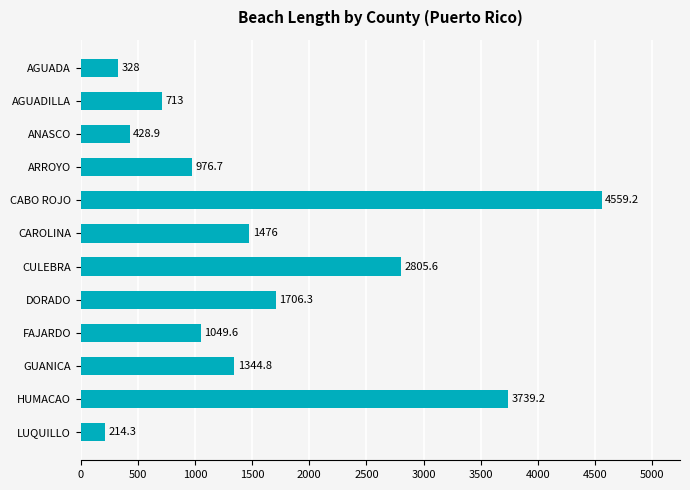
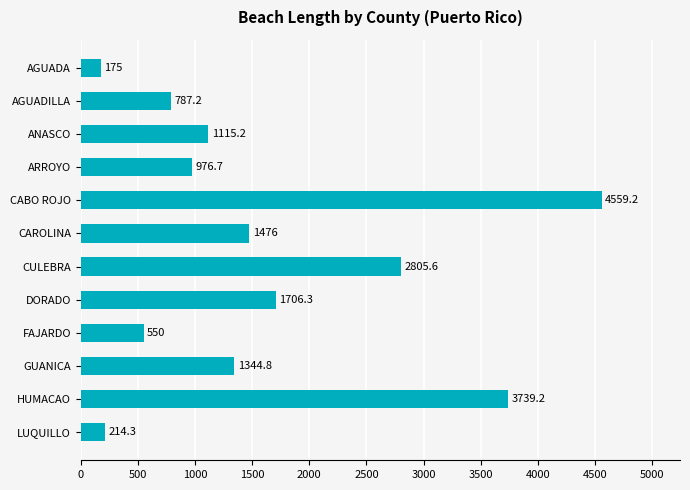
AGUADA: 328 -> 175
AGUADILLA: 713 -> 787.2
ANASCO: 428.9 -> 1115.2
FAJARDO: 1049.6 -> 550
